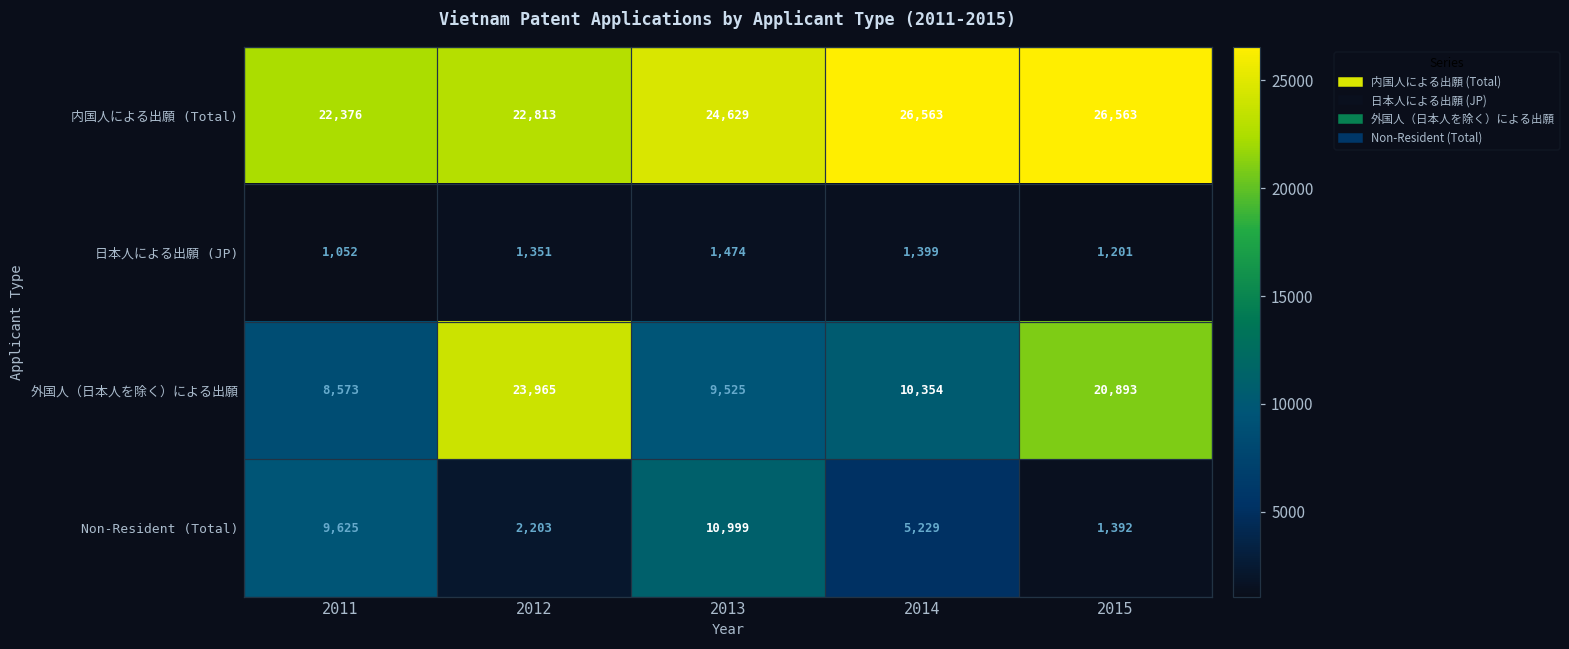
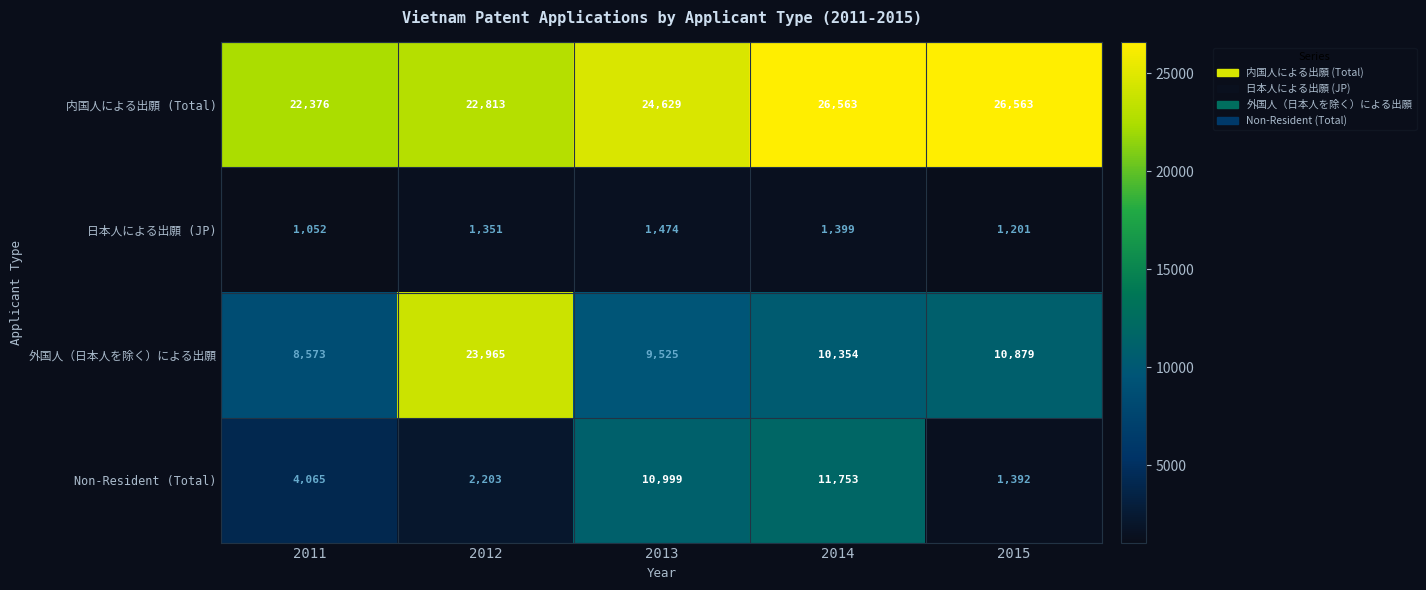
外国人（日本人を除く）による出願, 2015: 20,893 -> 10,879
Non-Resident (Total), 2011: 9,625 -> 4,065
Non-Resident (Total), 2014: 5,229 -> 11,753
